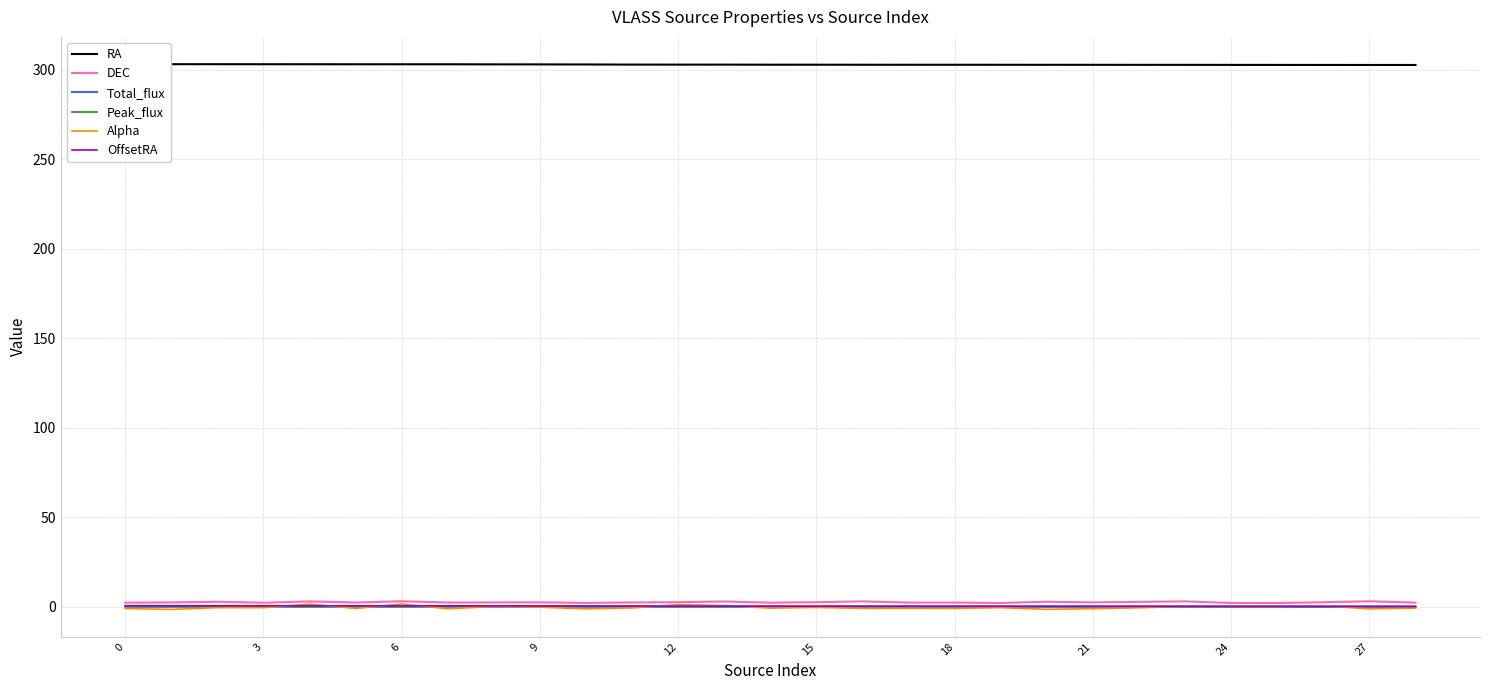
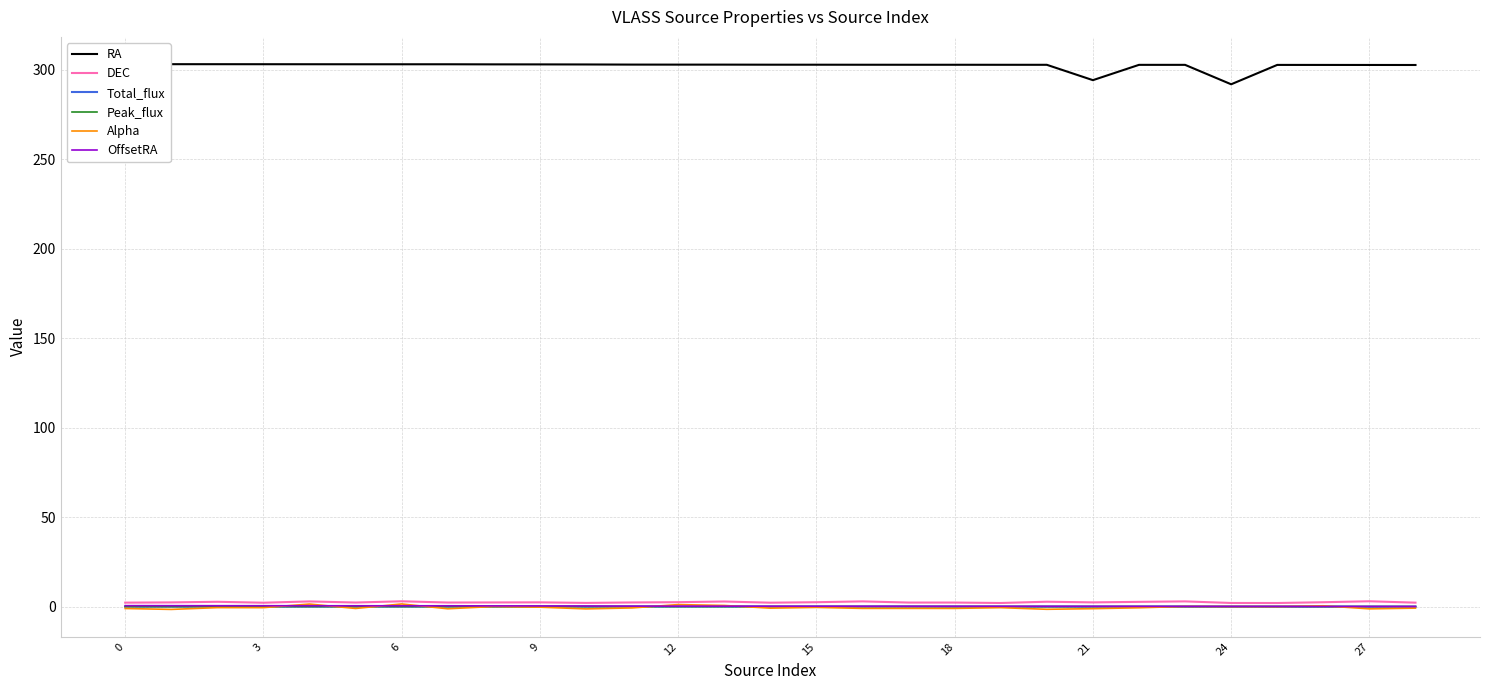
RA, 21: 303 -> 294
RA, 24: 303 -> 292
